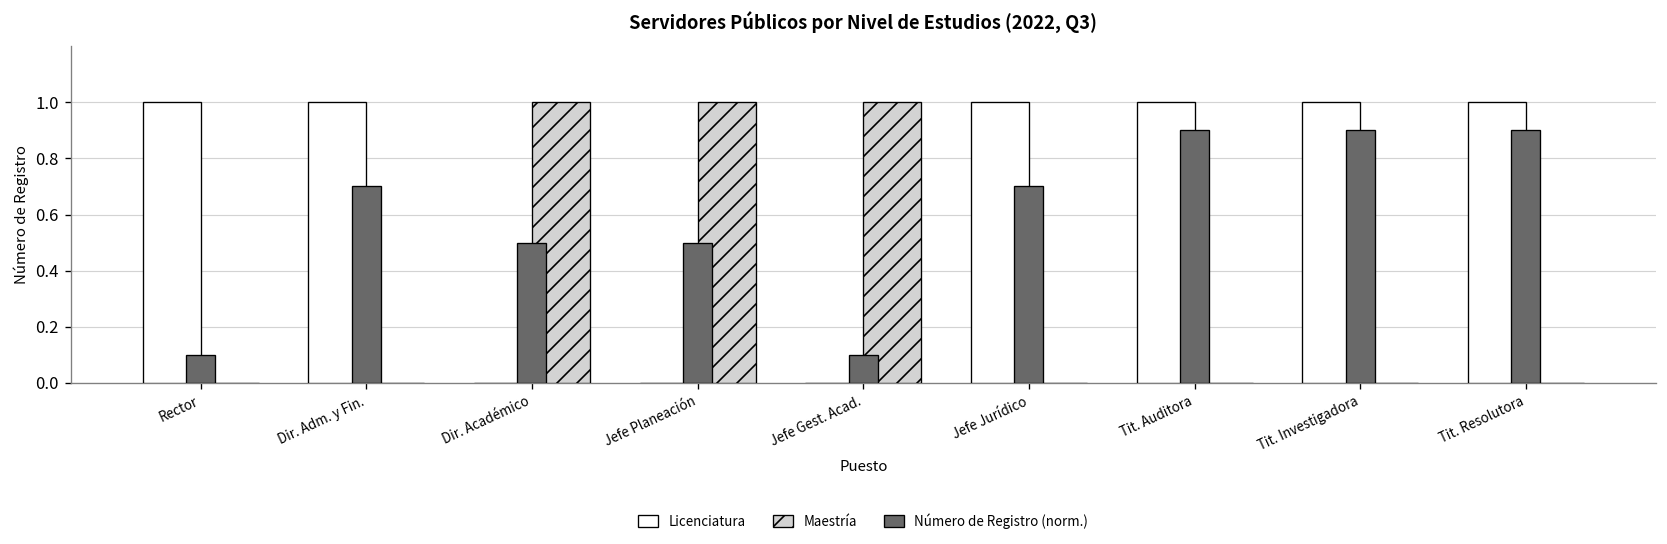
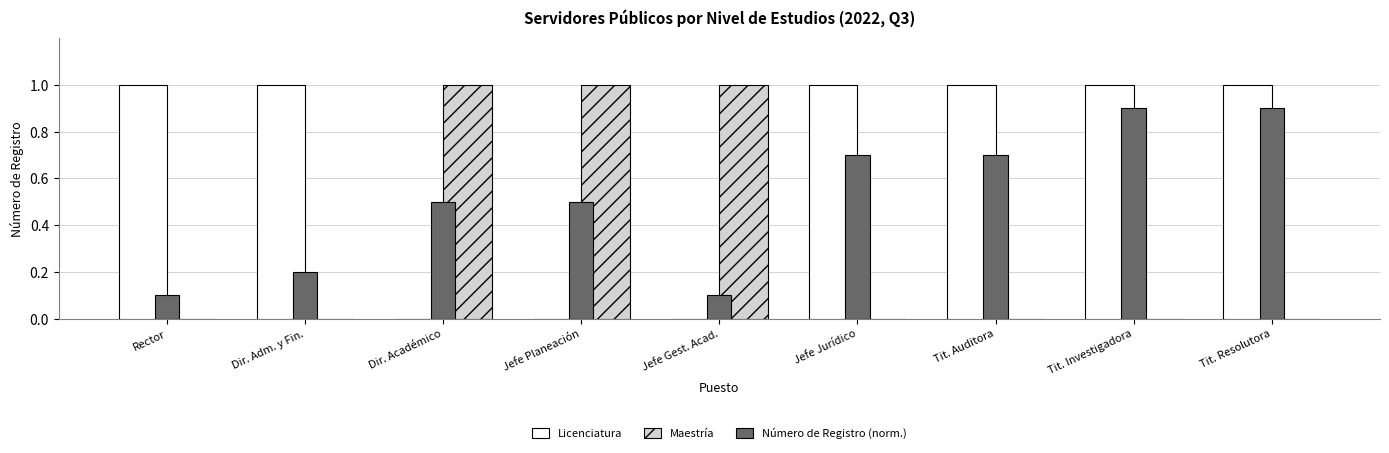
Número de Registro (norm.), Dir. Adm. y Fin.: 0.70 -> 0.20
Número de Registro (norm.), Tit. Auditora: 0.90 -> 0.70
